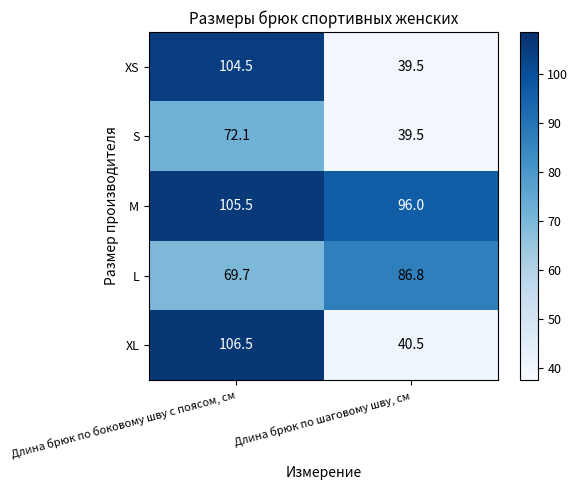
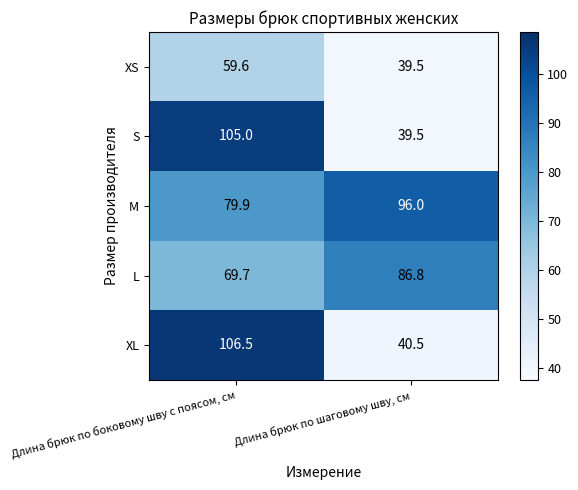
XS, Длина брюк по боковому шву с поясом, см: 104.5 -> 59.6
S, Длина брюк по боковому шву с поясом, см: 72.1 -> 105.0
M, Длина брюк по боковому шву с поясом, см: 105.5 -> 79.9
